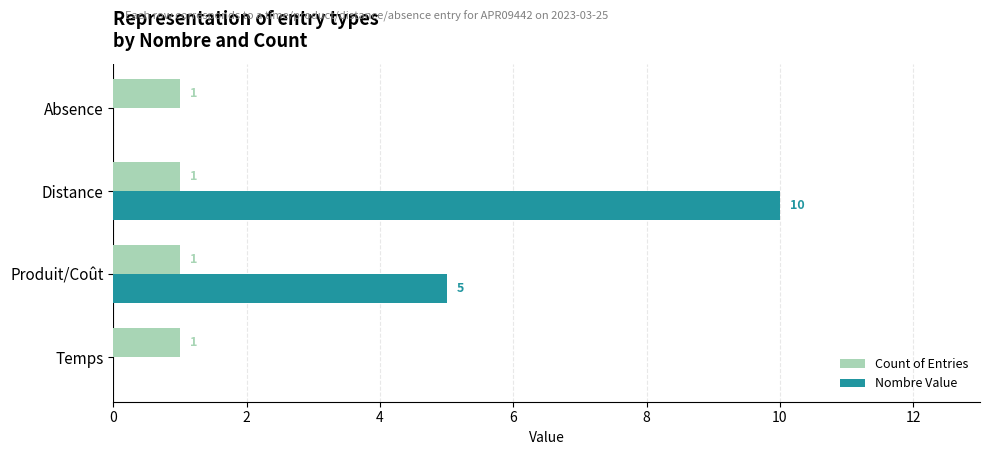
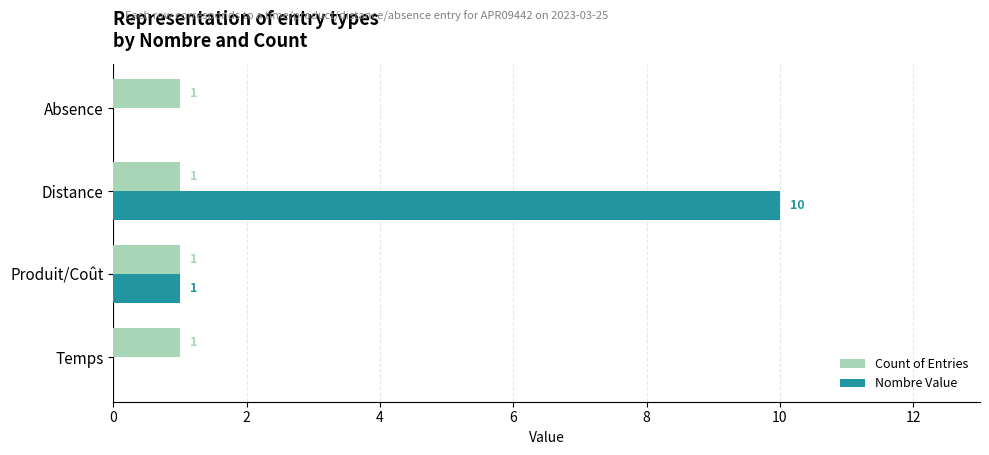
Nombre Value, Produit/Coût: 5 -> 1
